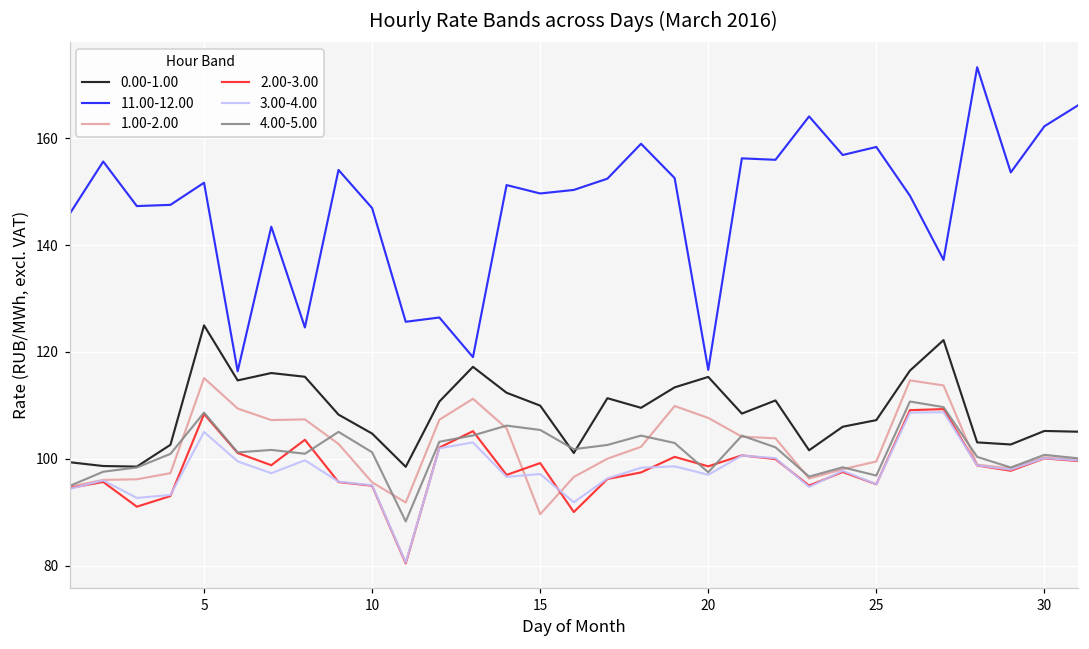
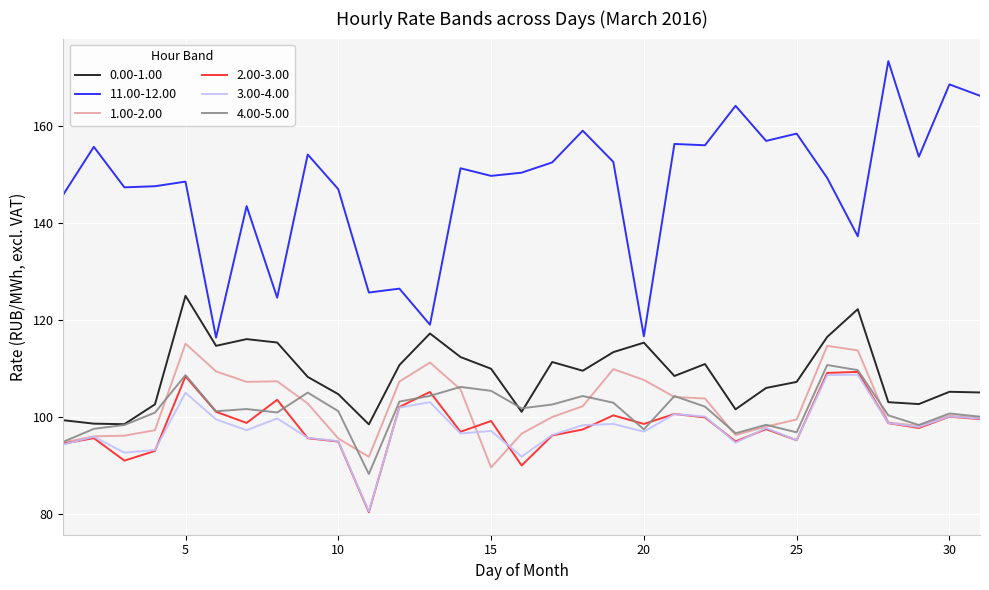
11.00-12.00, 5: 152 -> 148
11.00-12.00, 30: 162 -> 168
